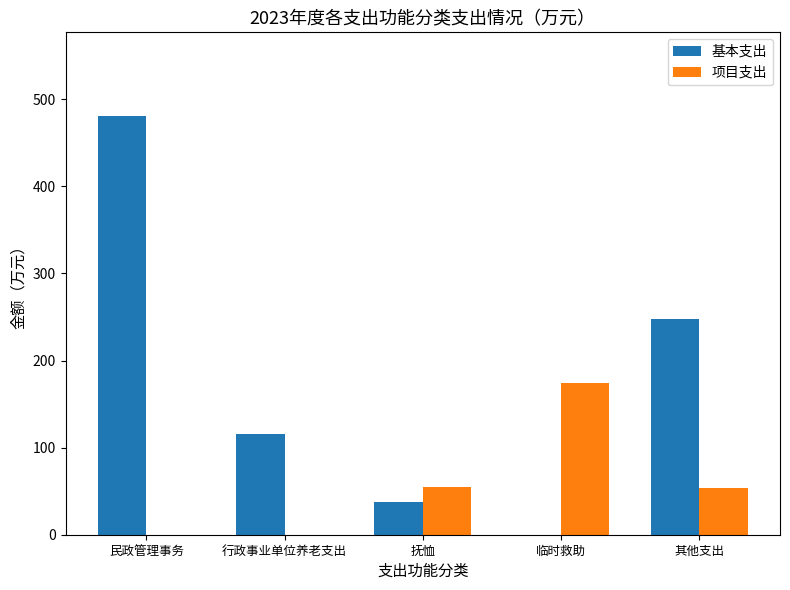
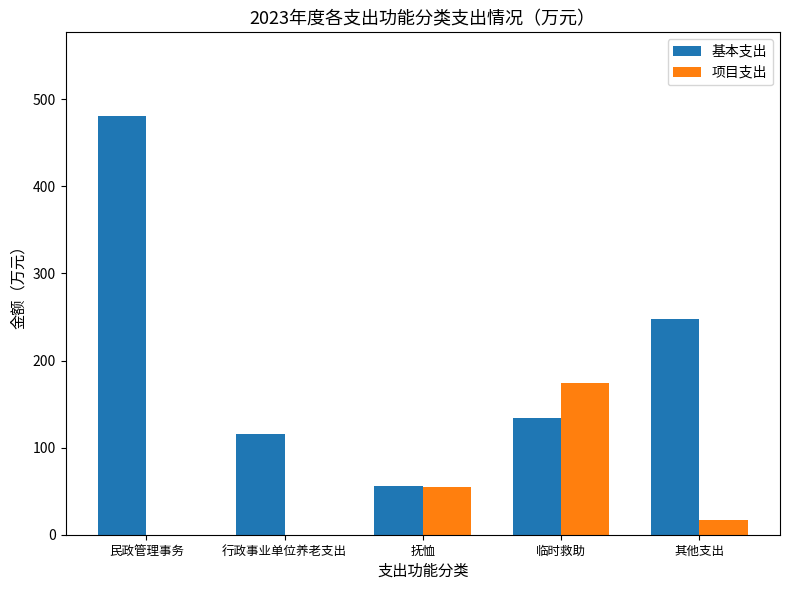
基本支出, 抚恤: 40 -> 60
基本支出, 临时救助: 0 -> 130
项目支出, 其他支出: 50 -> 20
